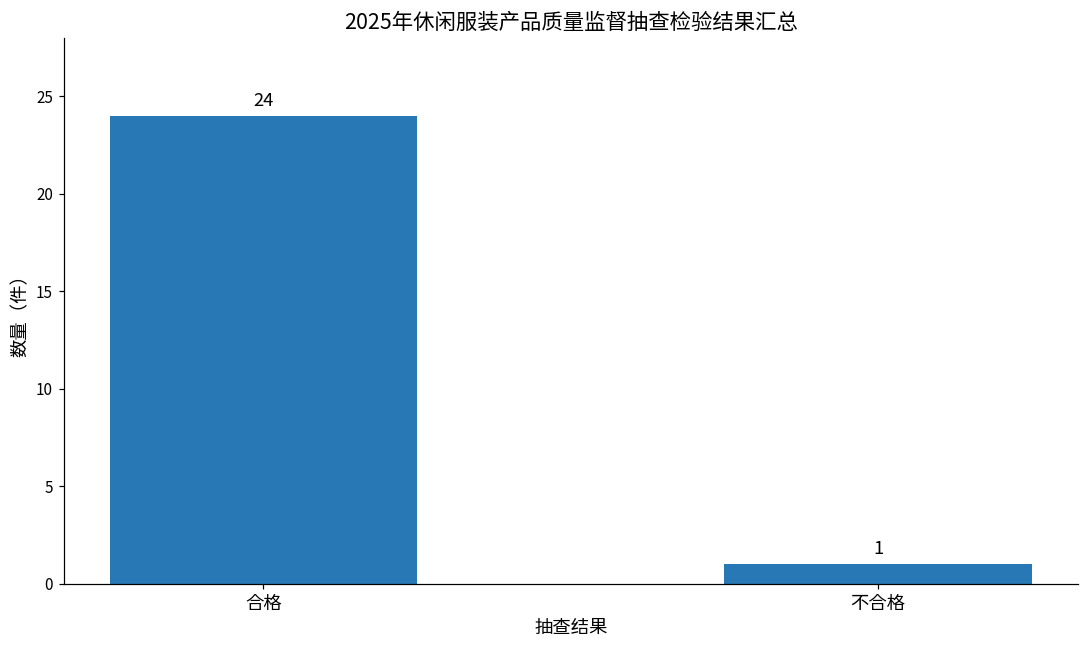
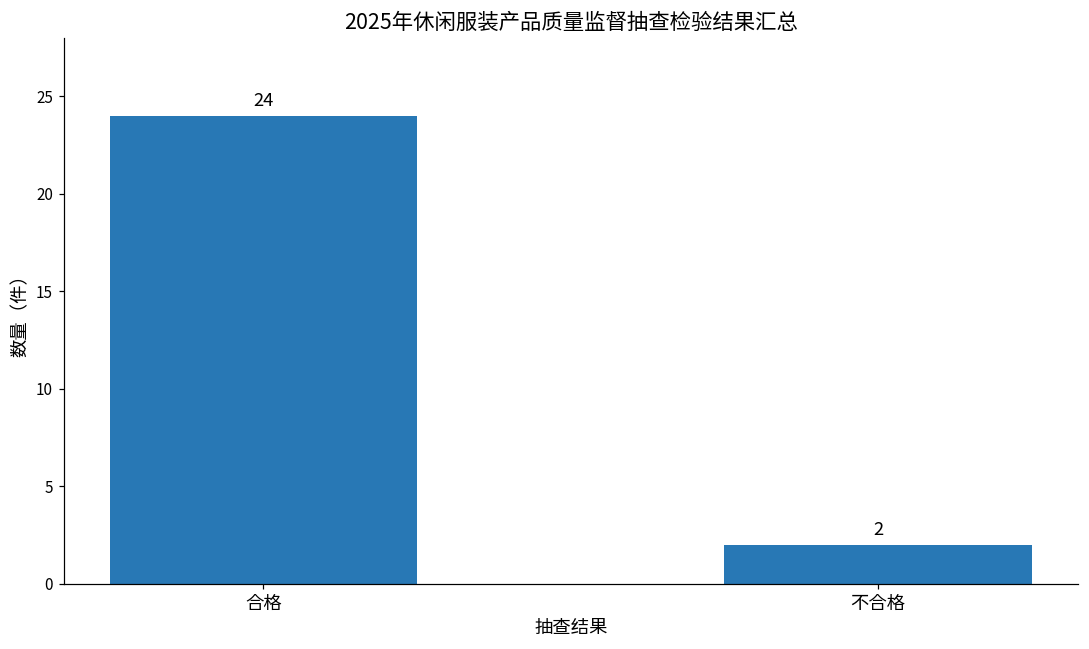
不合格: 1 -> 2
